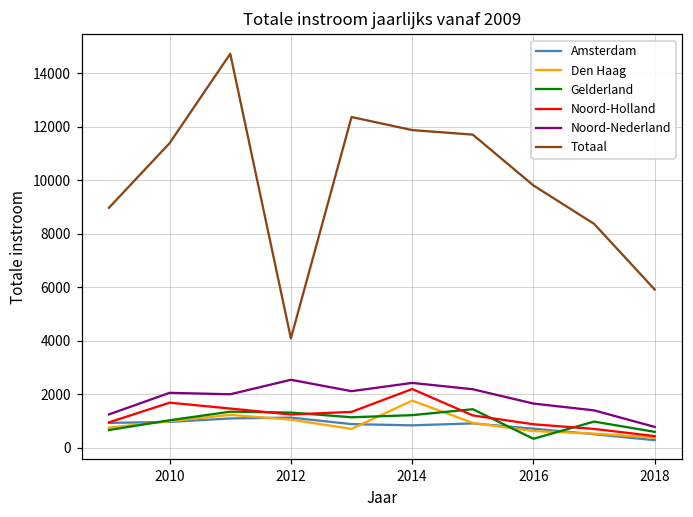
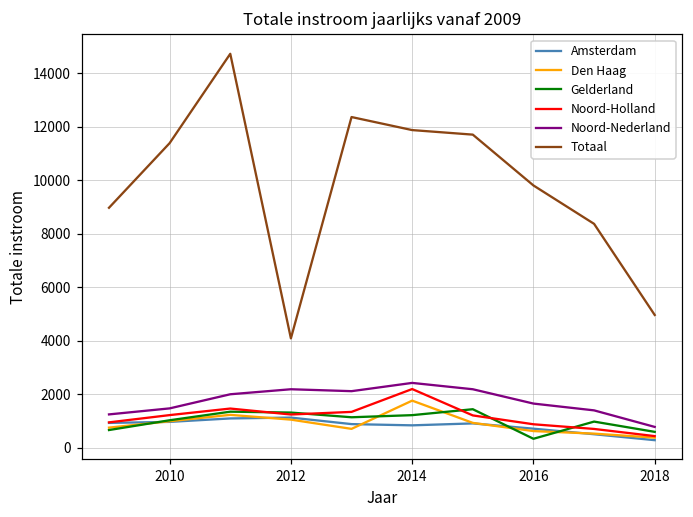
Noord-Holland, 2010: 1700 -> 1200
Noord-Nederland, 2010: 2000 -> 1500
Noord-Nederland, 2012: 2500 -> 2200
Totaal, 2018: 5900 -> 5000
